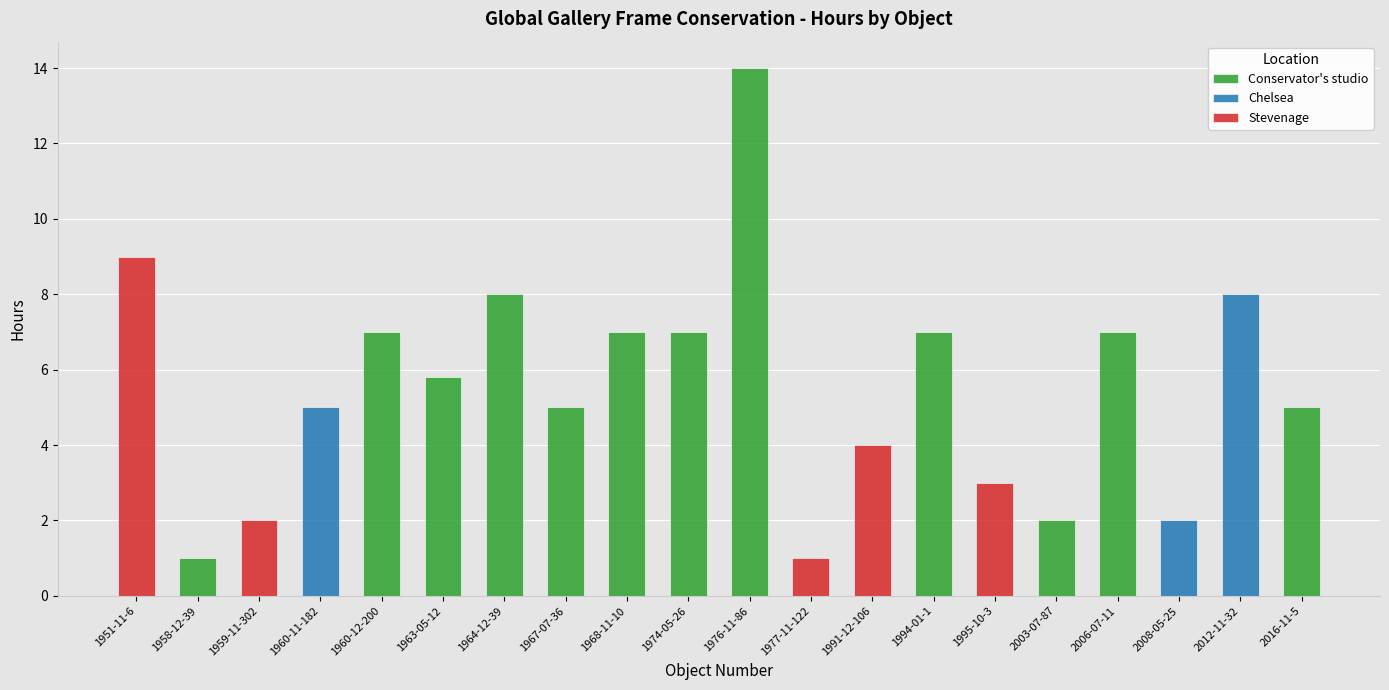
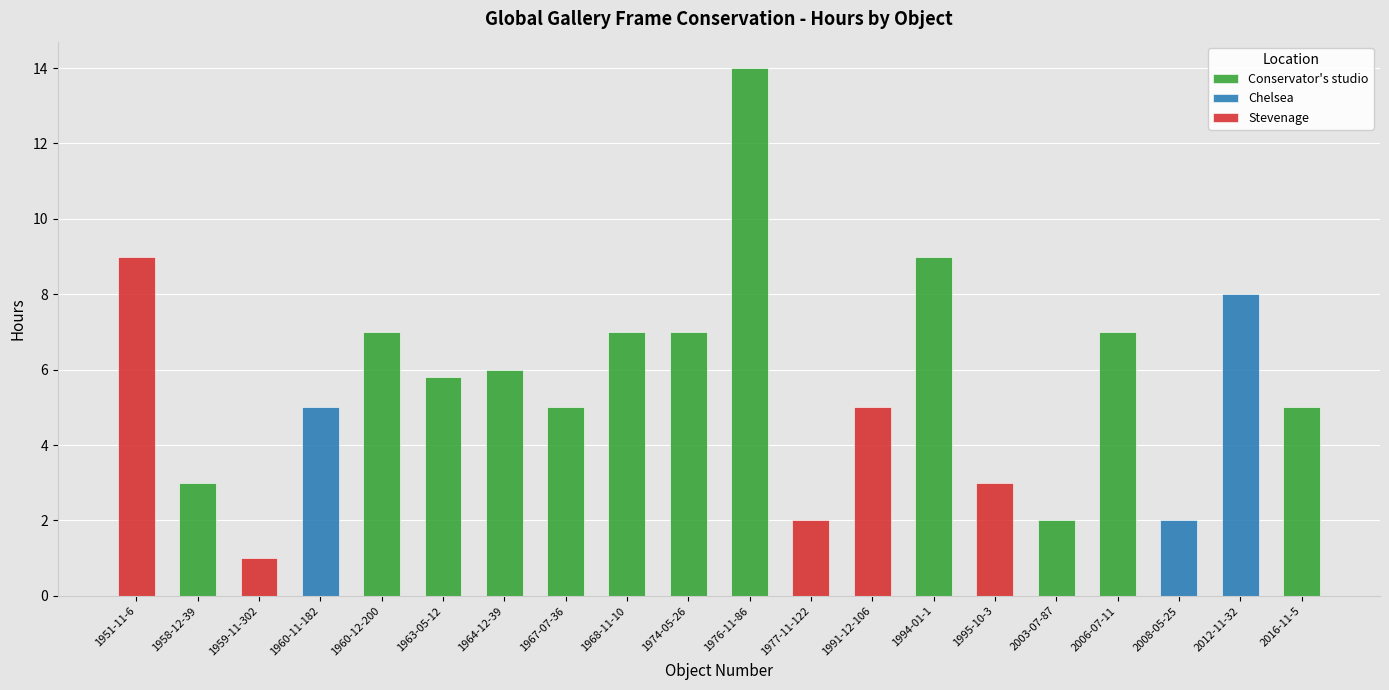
1958-12-39: 1 -> 3
1959-11-302: 2 -> 1
1964-12-39: 8 -> 6
1977-11-122: 1 -> 2
1991-12-106: 4 -> 5
1994-01-1: 7 -> 9
